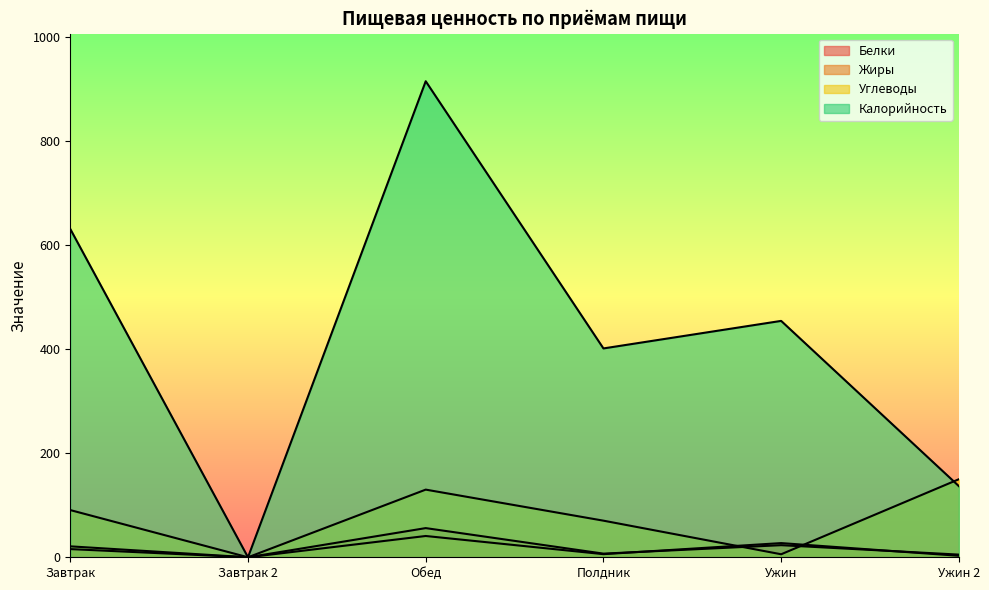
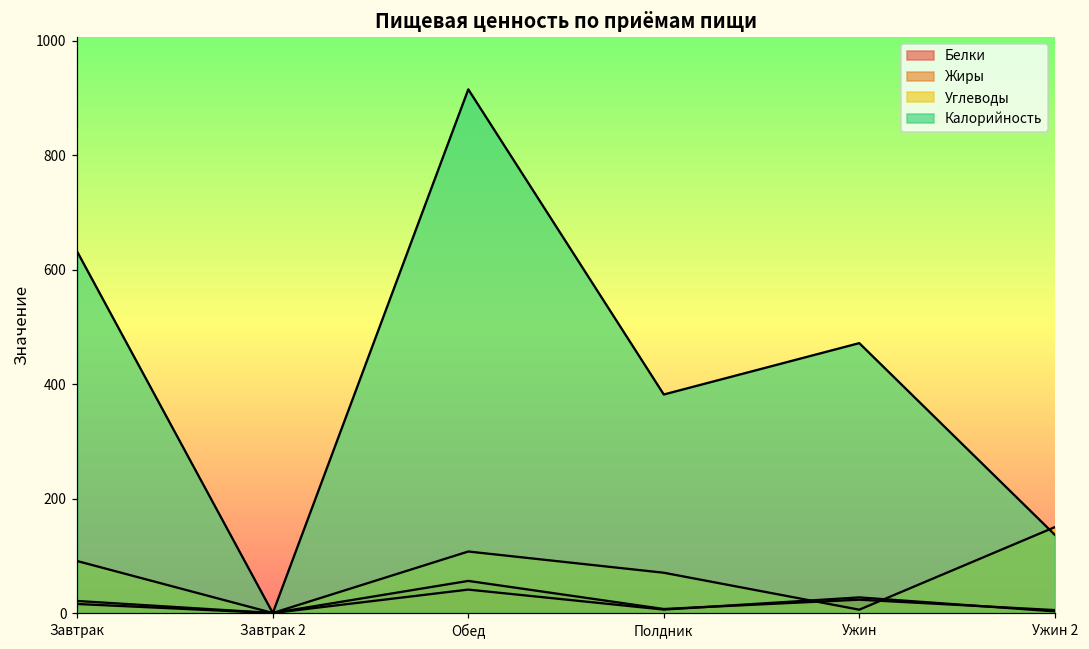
Углеводы, Обед: 130 -> 110
Калорийность, Полдник: 400 -> 380
Калорийность, Ужин: 450 -> 470
